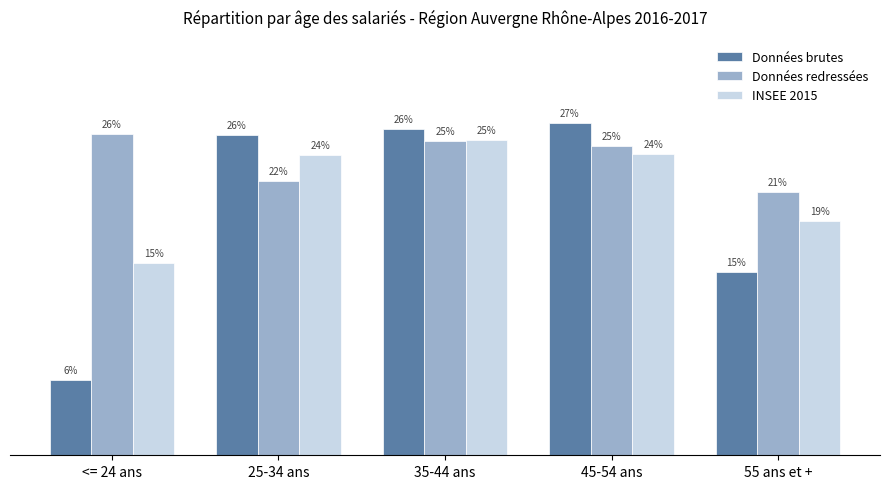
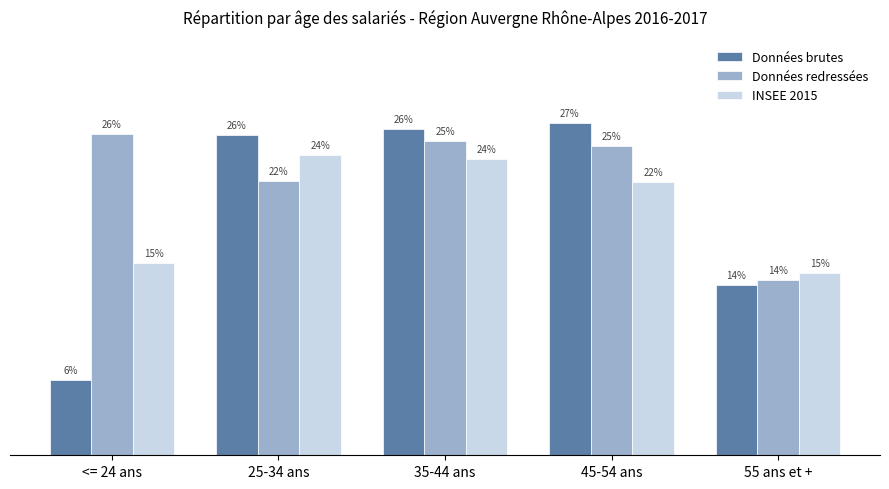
INSEE 2015, 35-44 ans: 25% -> 24%
INSEE 2015, 45-54 ans: 24% -> 22%
Données brutes, 55 ans et +: 15% -> 14%
Données redressées, 55 ans et +: 21% -> 14%
INSEE 2015, 55 ans et +: 19% -> 15%
